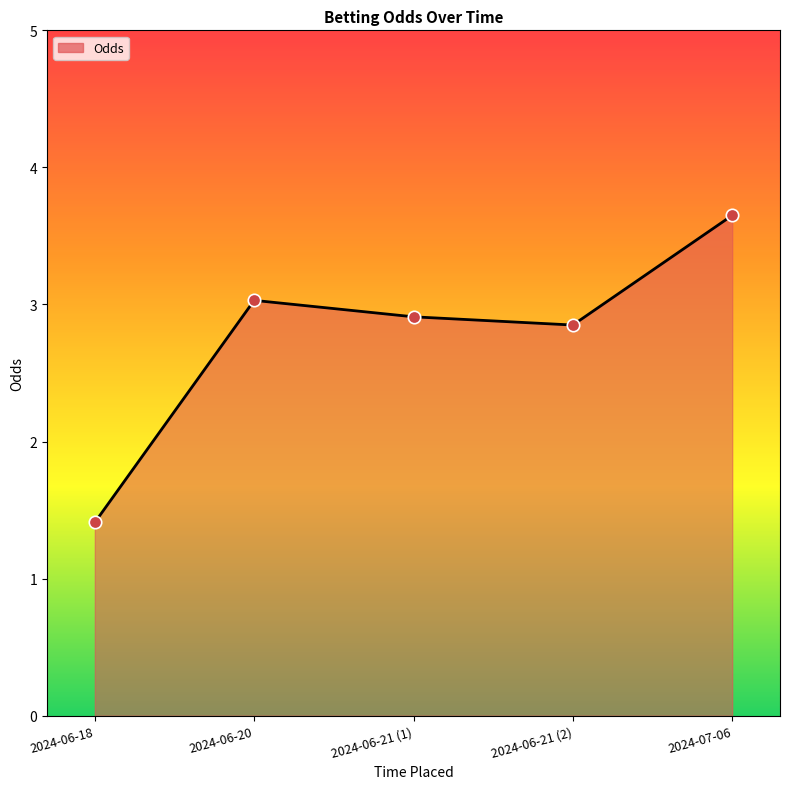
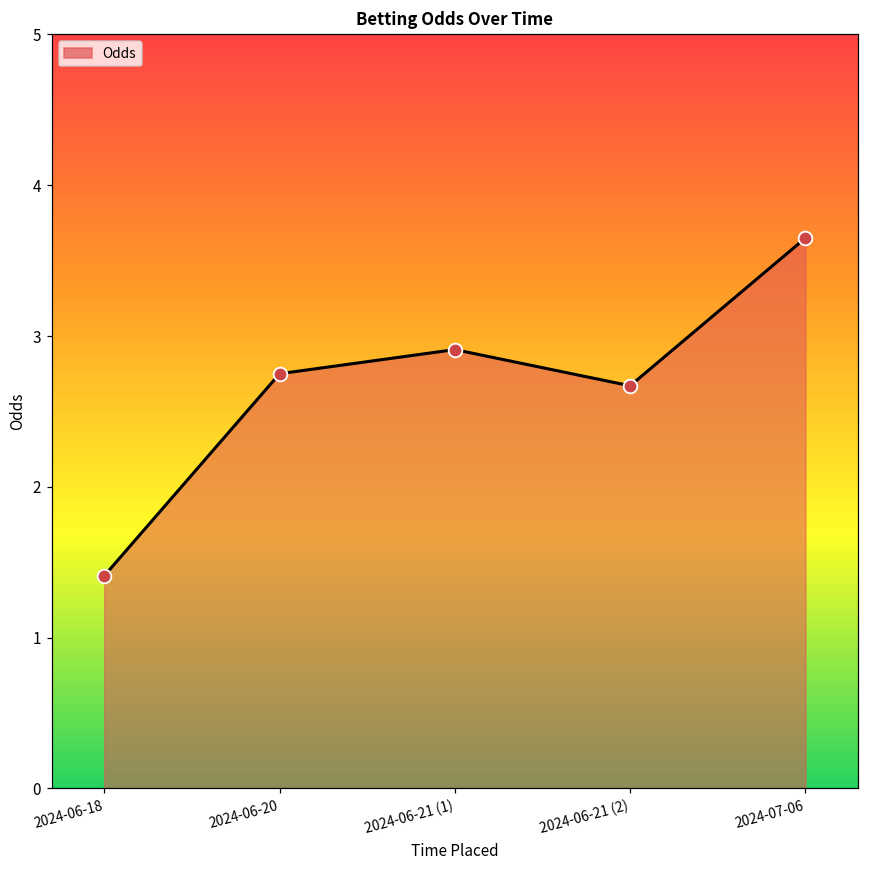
2024-06-20: 3.03 -> 2.75
2024-06-21 (2): 2.85 -> 2.67
